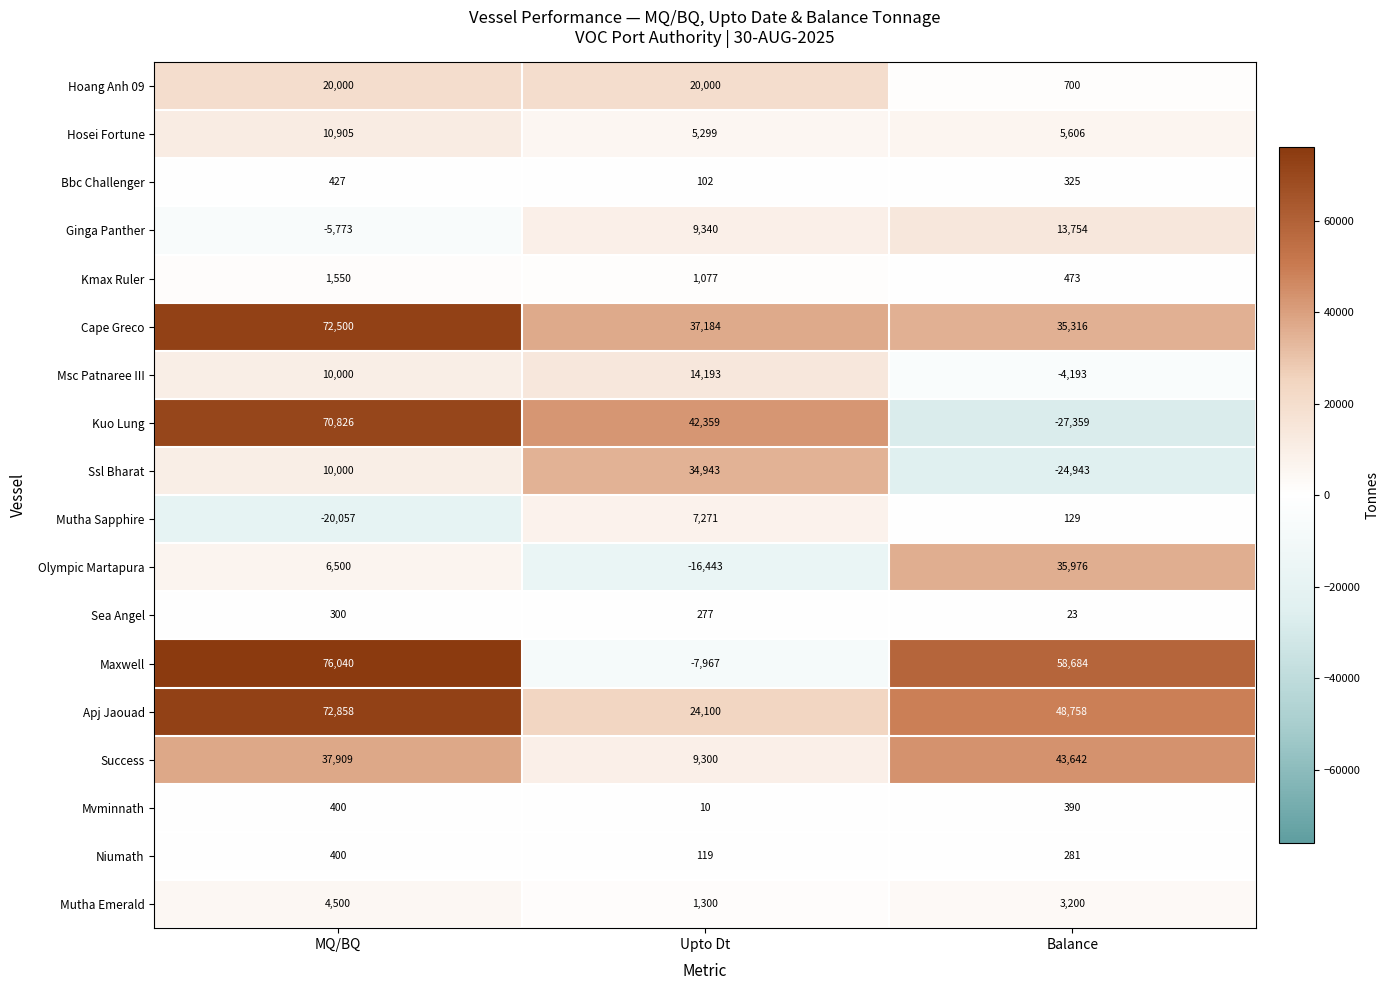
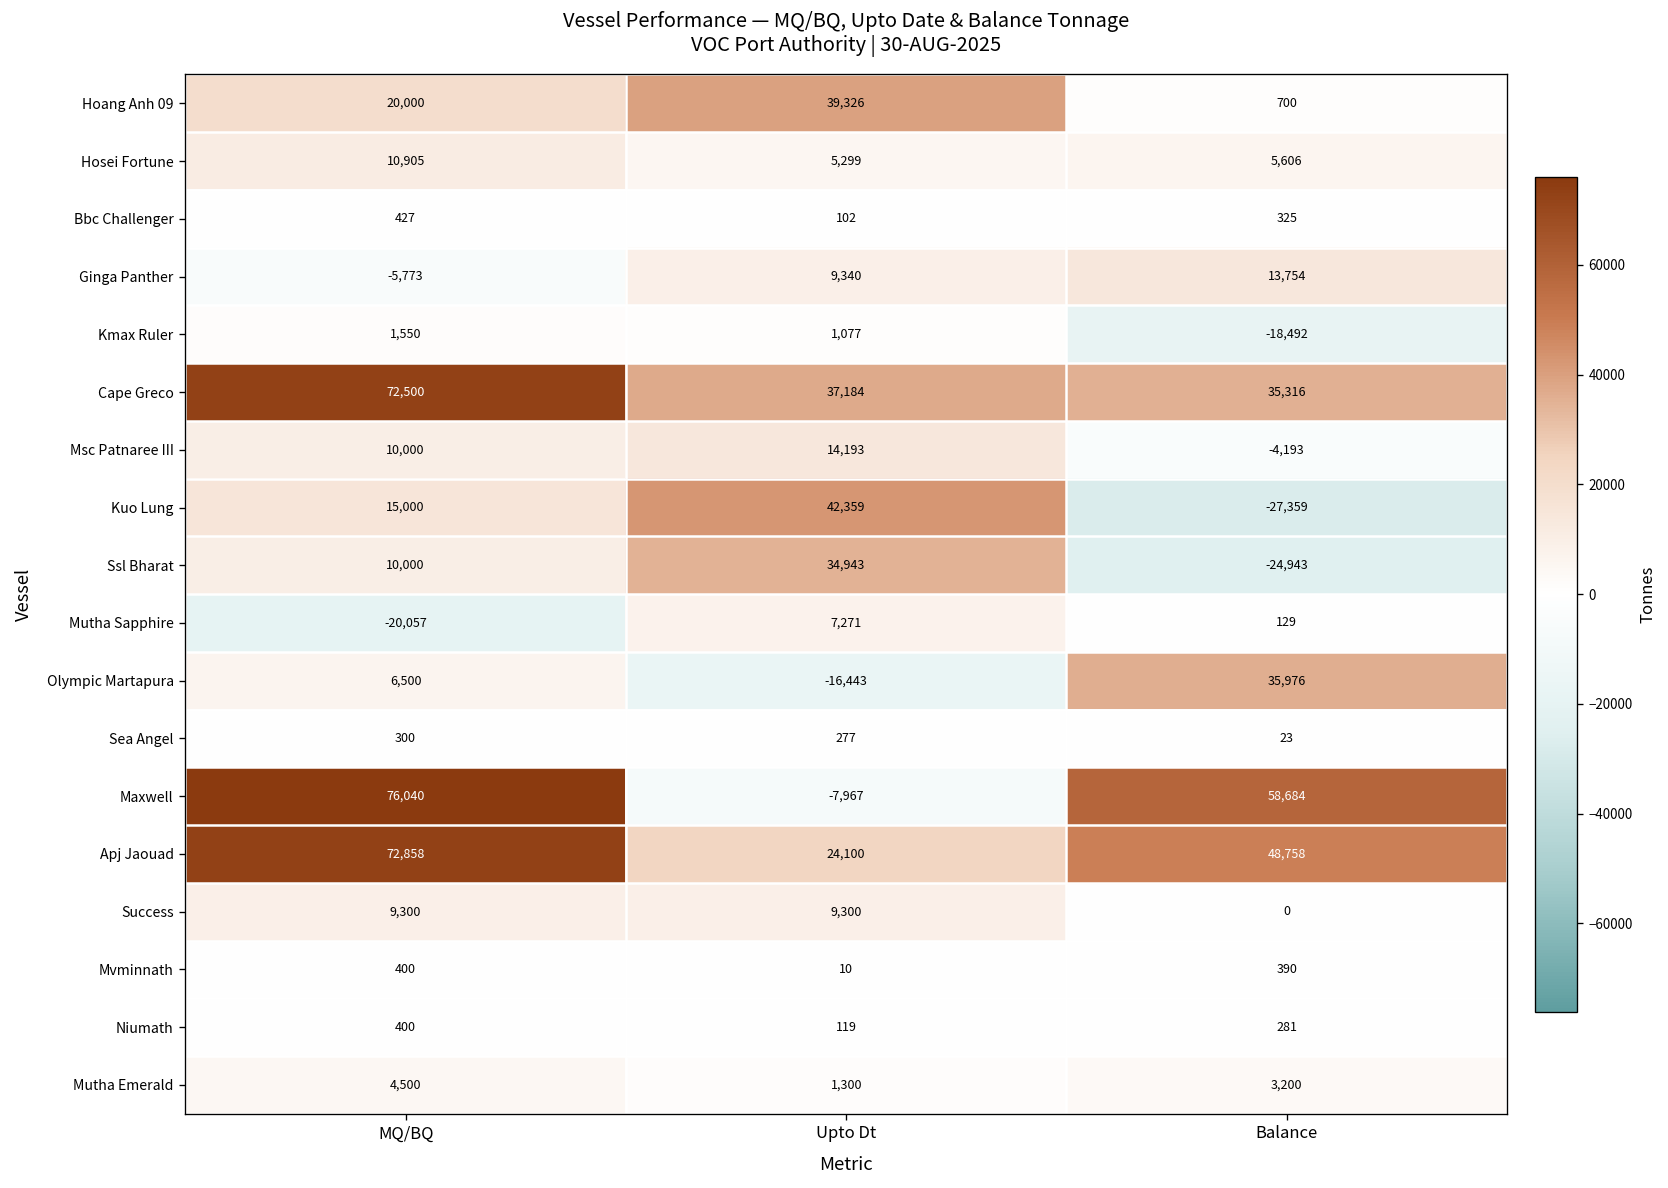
Hoang Anh 09, Upto Dt: 20,000 -> 39,326
Kmax Ruler, Balance: 473 -> -18,492
Kuo Lung, MQ/BQ: 70,826 -> 15,000
Success, MQ/BQ: 37,909 -> 9,300
Success, Balance: 43,642 -> 0
